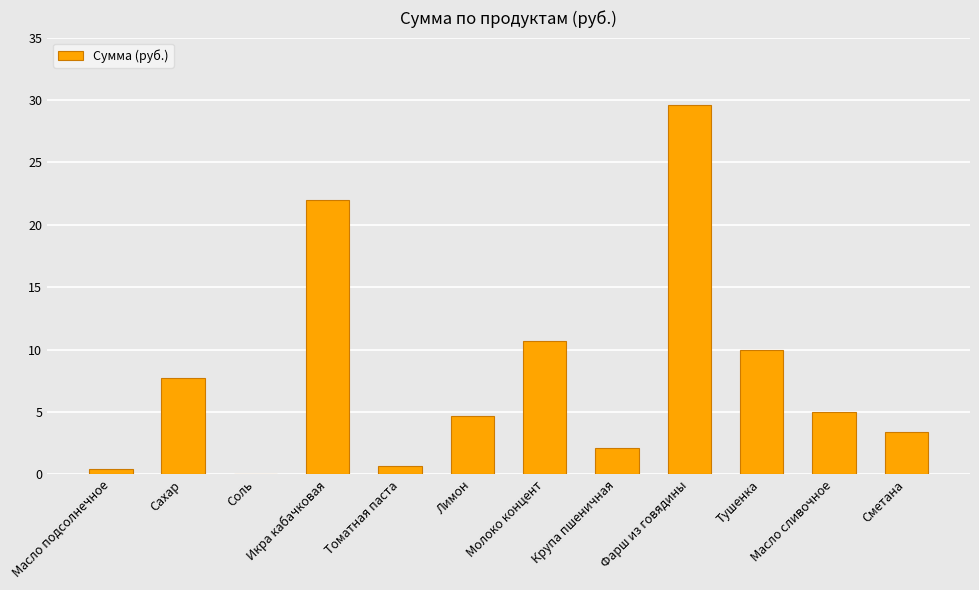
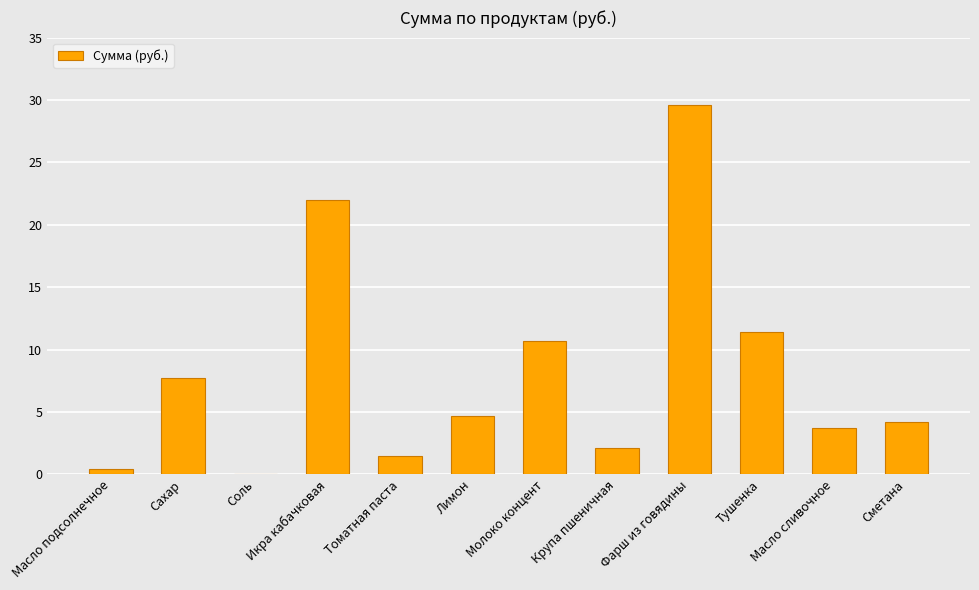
Томатная паста: 0.7 -> 1.4
Тушенка: 9.9 -> 11.4
Масло сливочное: 5.0 -> 3.8
Сметана: 3.4 -> 4.2
